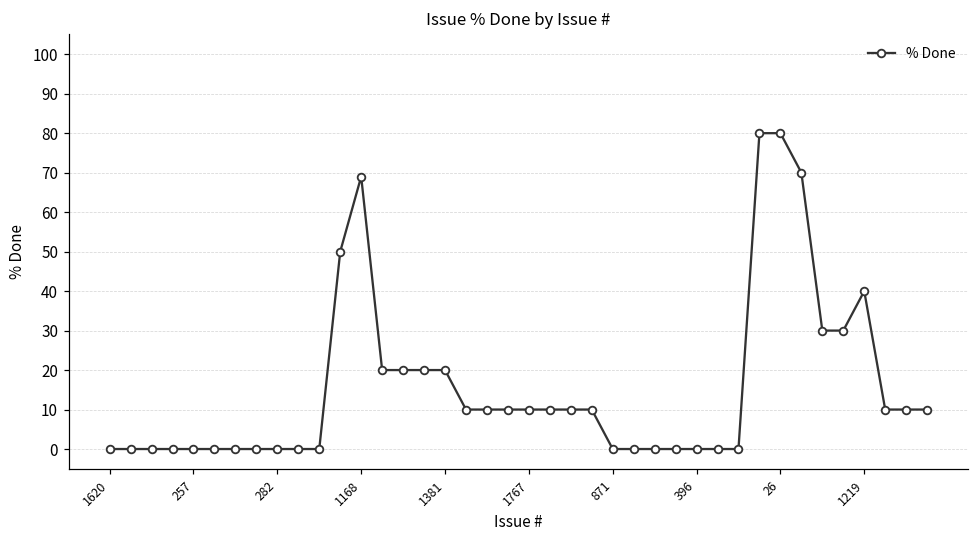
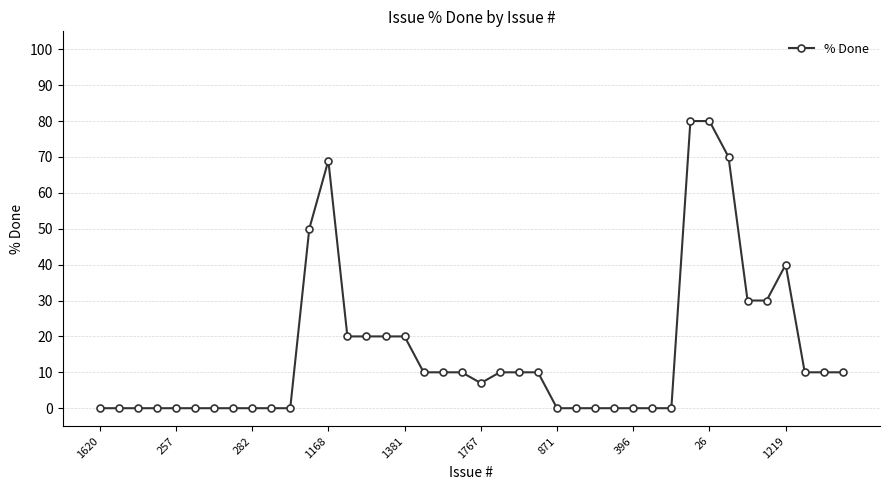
1767: 10 -> 7
